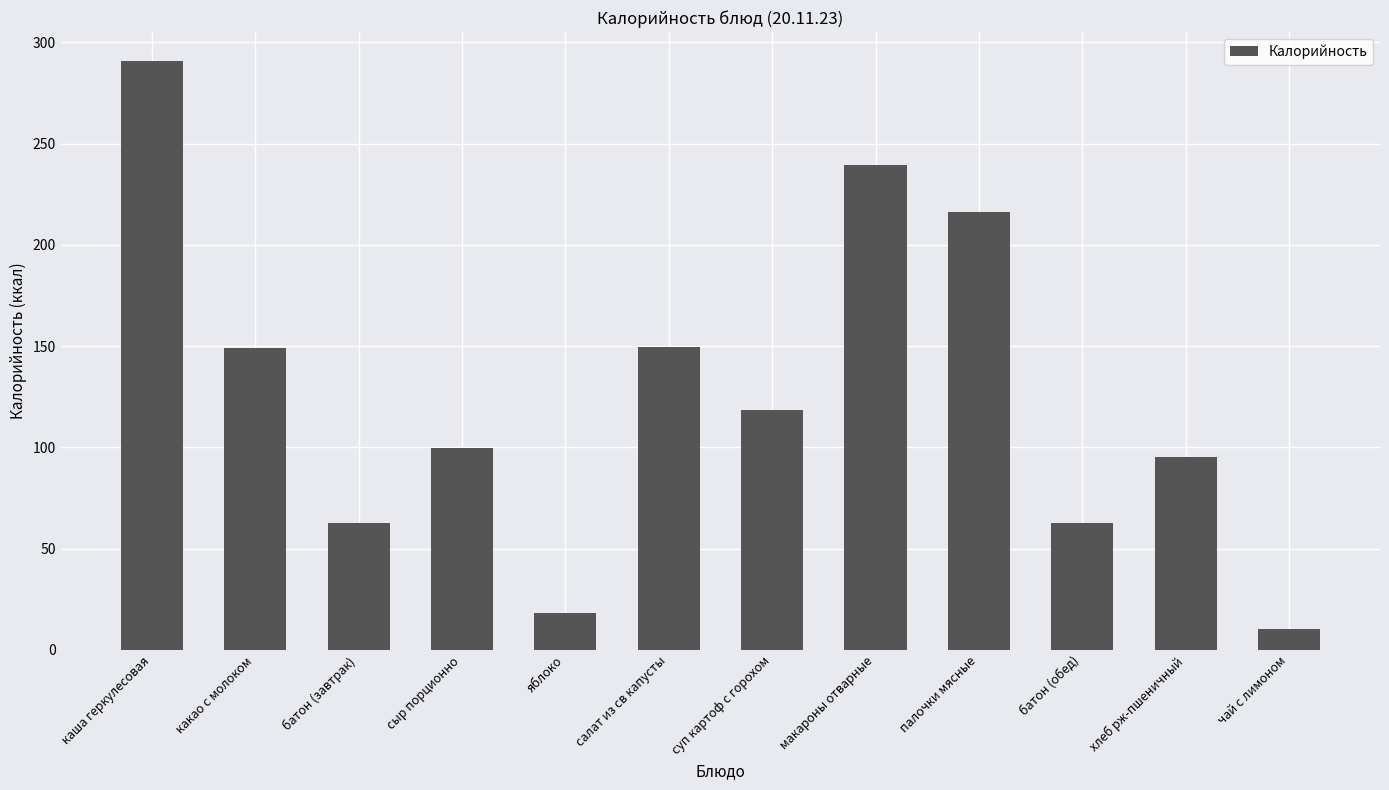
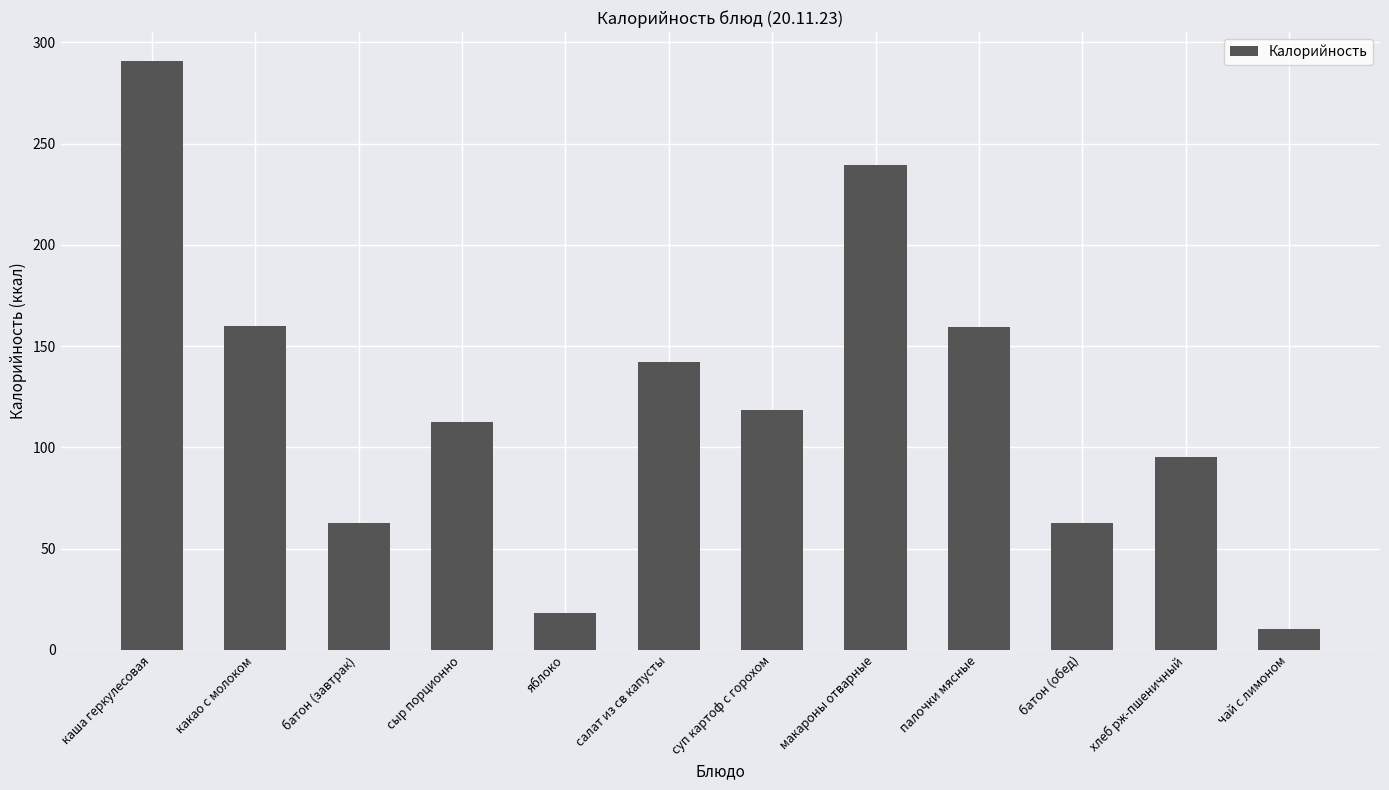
какао с молоком: 149 -> 160
сыр порционно: 100 -> 113
салат из св капусты: 150 -> 142
палочки мясные: 216 -> 159
